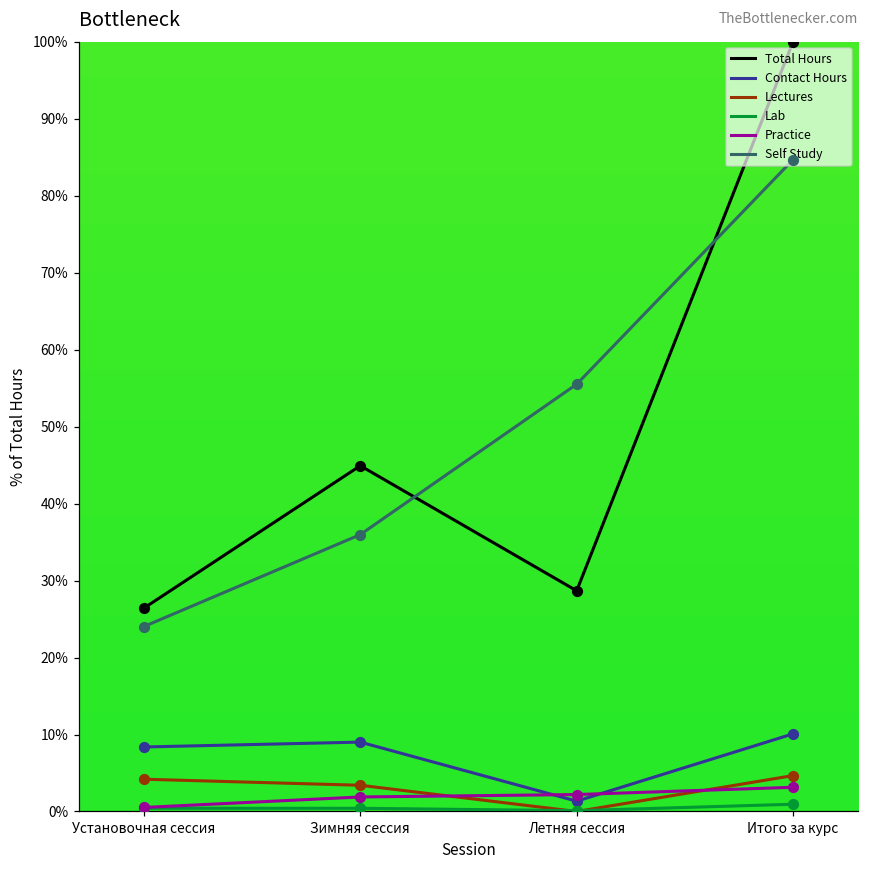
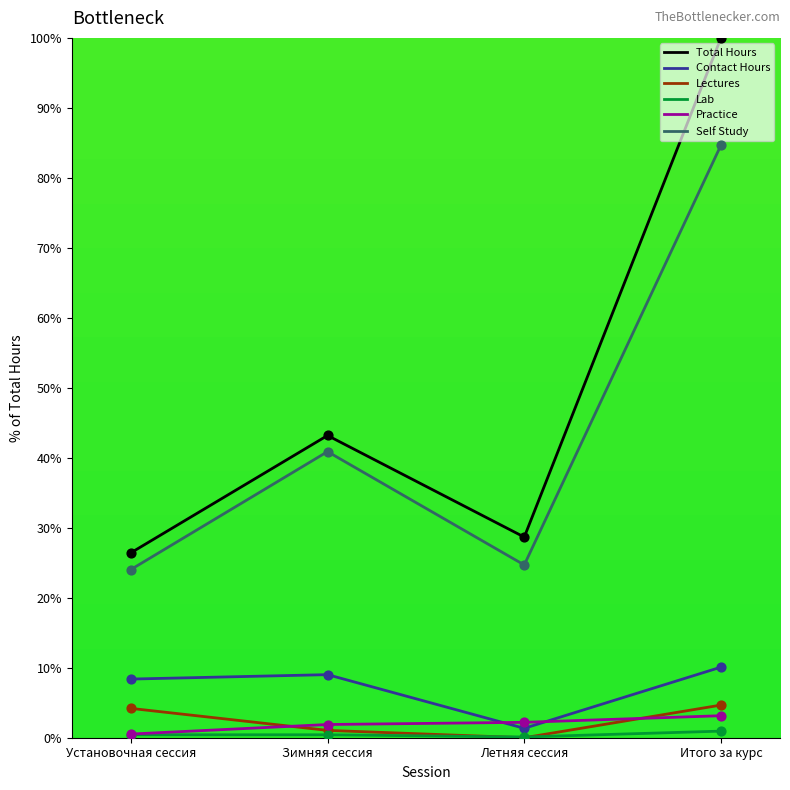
Total Hours, Зимняя сессия: 45% -> 43%
Lectures, Зимняя сессия: 3% -> 1%
Self Study, Зимняя сессия: 36% -> 41%
Self Study, Летняя сессия: 56% -> 25%
